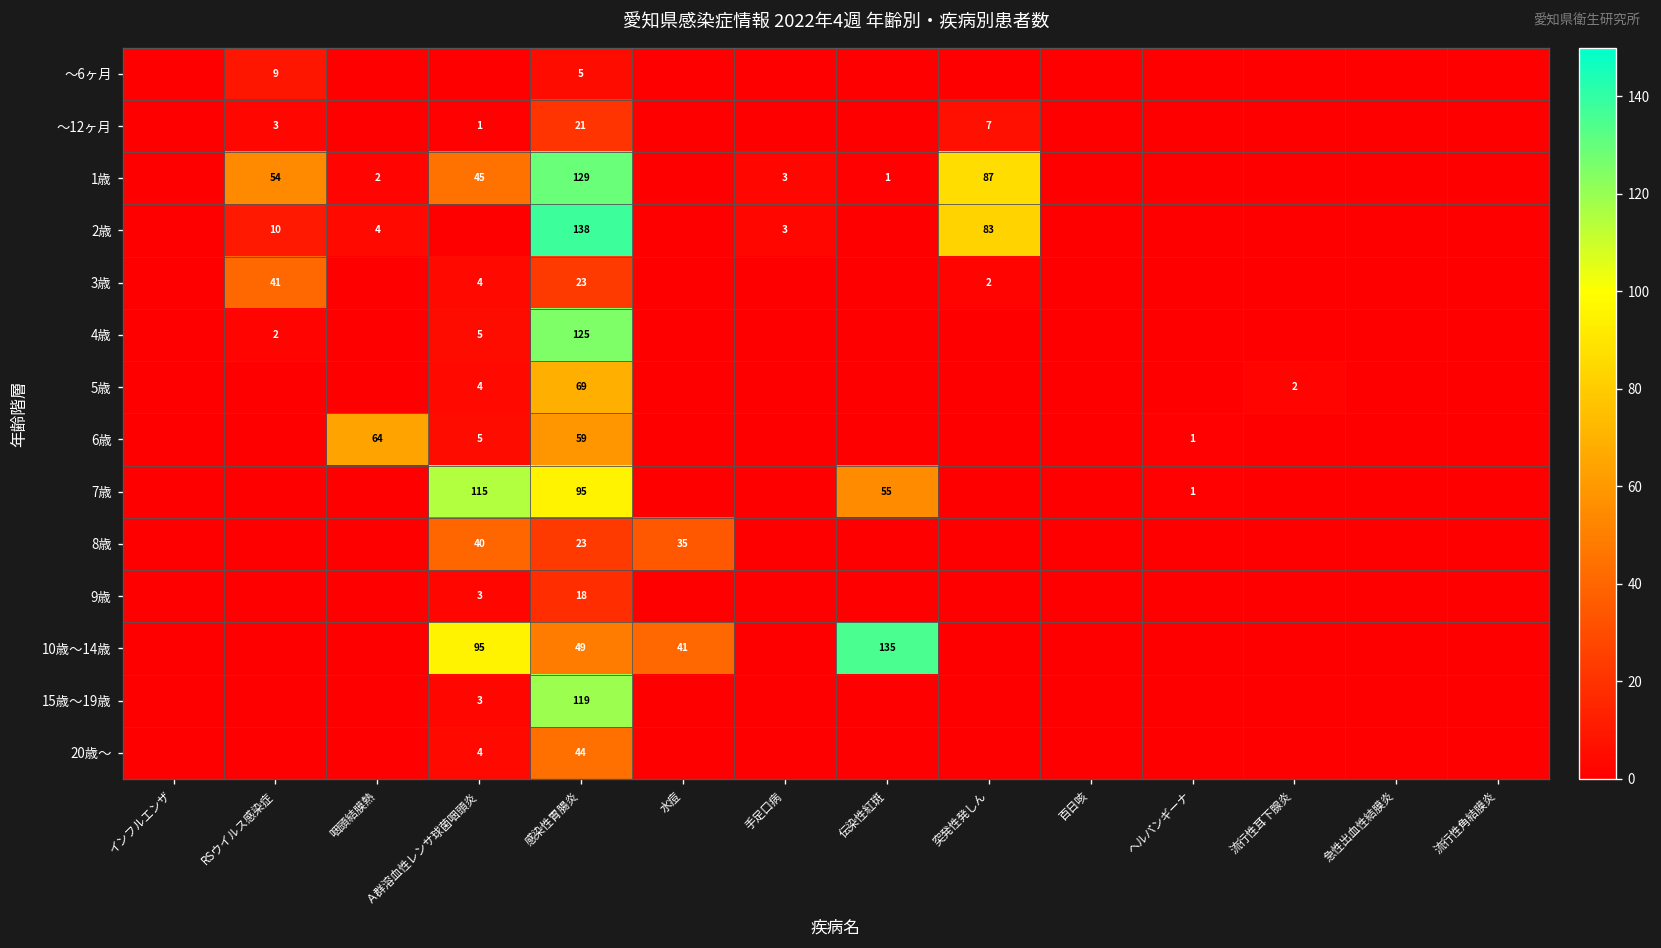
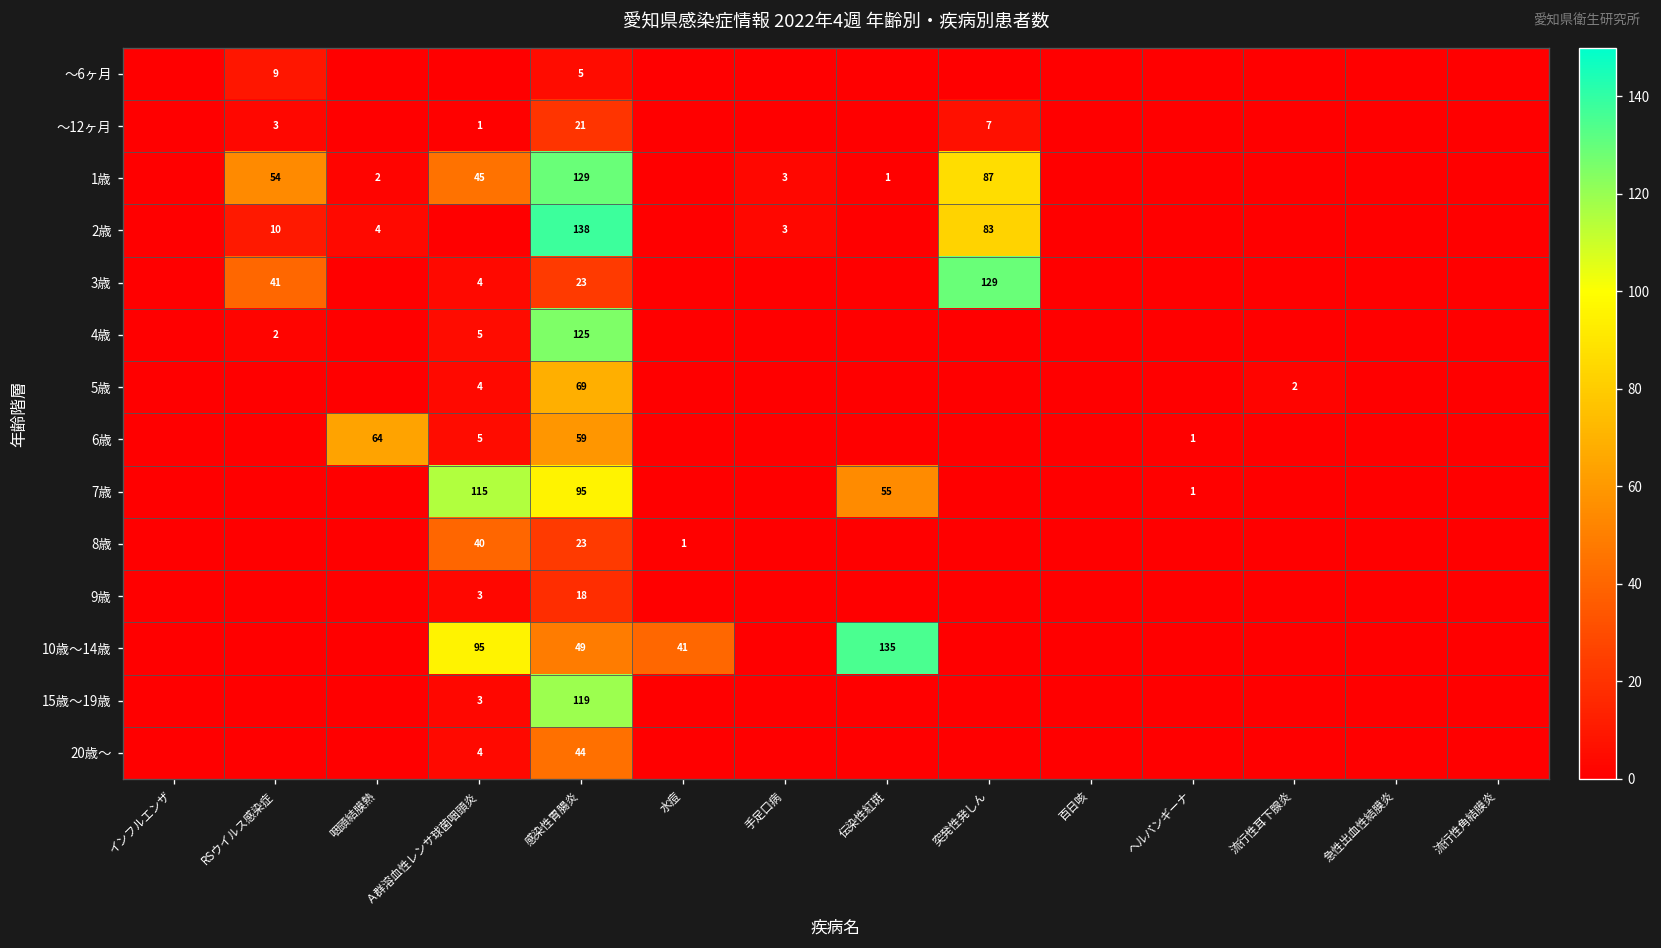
3歳, 突発性発しん: 2 -> 129
8歳, 水痘: 35 -> 1
